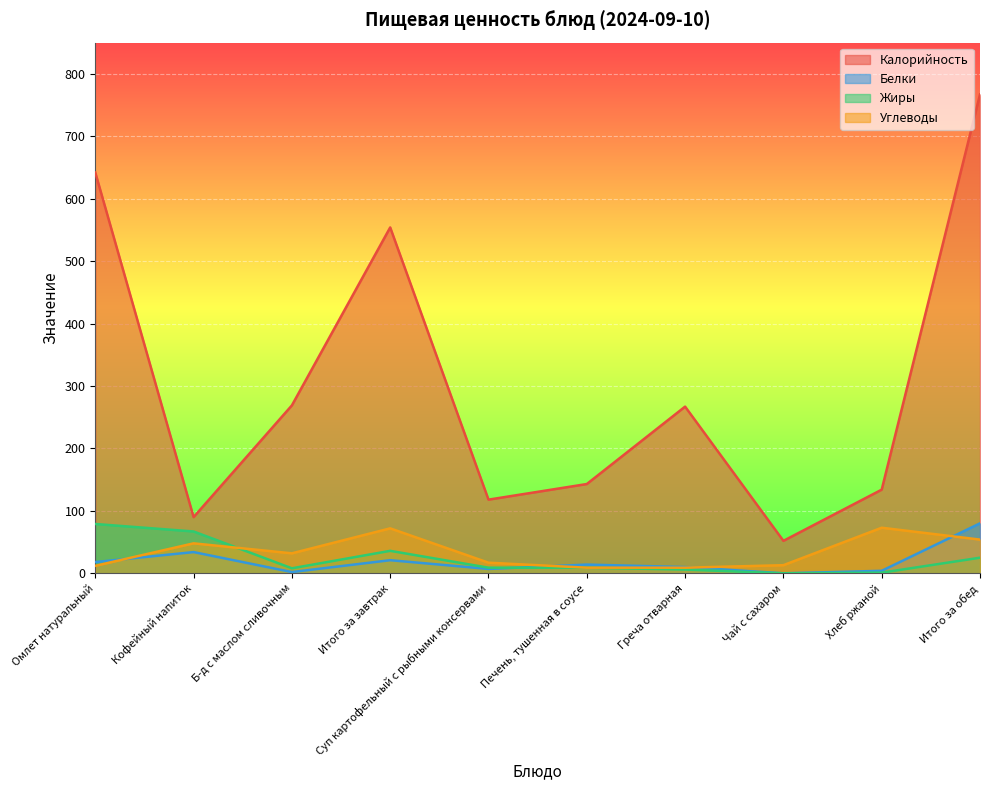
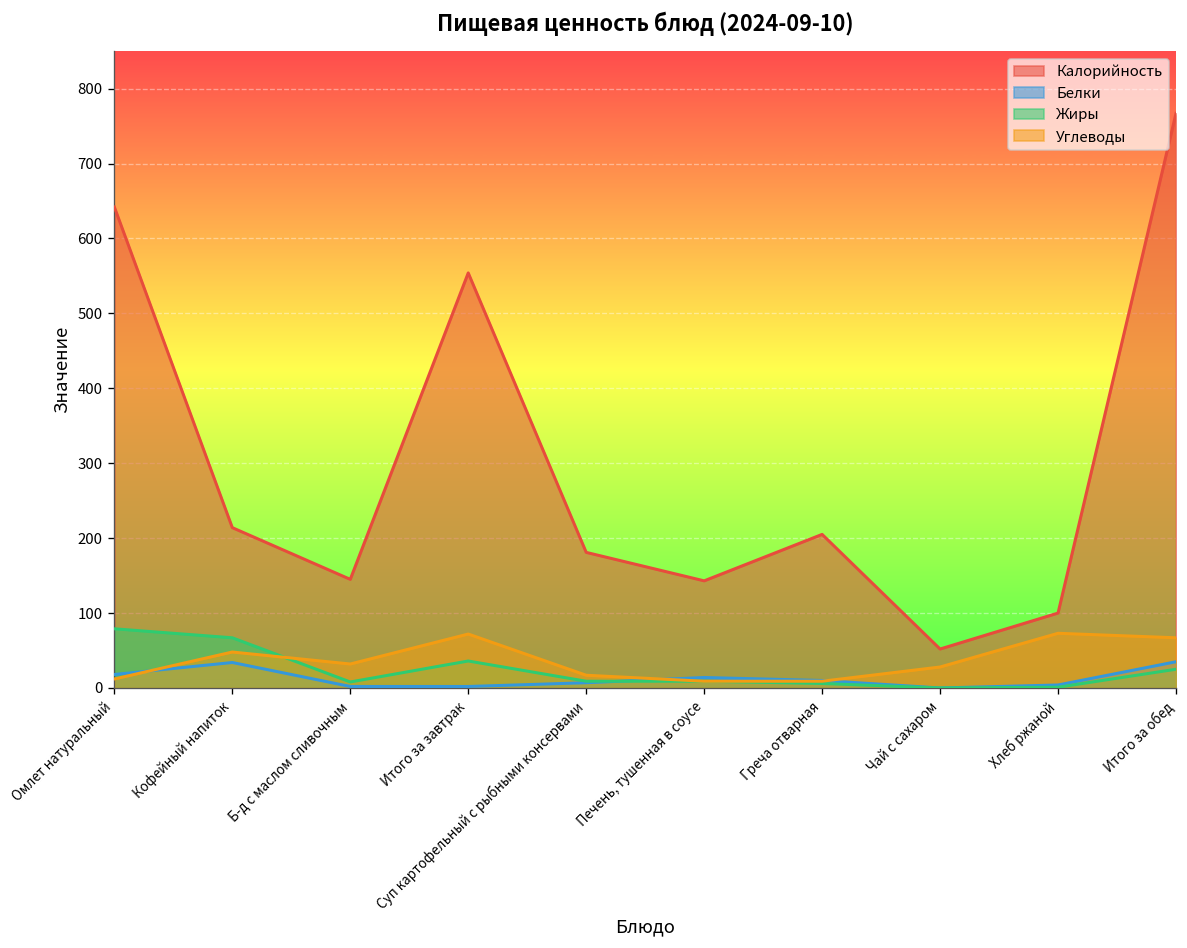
Калорийность, Кофейный напиток: 90 -> 210
Калорийность, Б-д с маслом сливочным: 270 -> 150
Белки, Итого за завтрак: 20 -> 0
Калорийность, Суп картофельный с рыбными консервами: 120 -> 180
Калорийность, Греча отварная: 270 -> 210
Углеводы, Чай с сахаром: 10 -> 30
Калорийность, Хлеб ржаной: 130 -> 100
Белки, Итого за обед: 80 -> 40
Углеводы, Итого за обед: 50 -> 70
